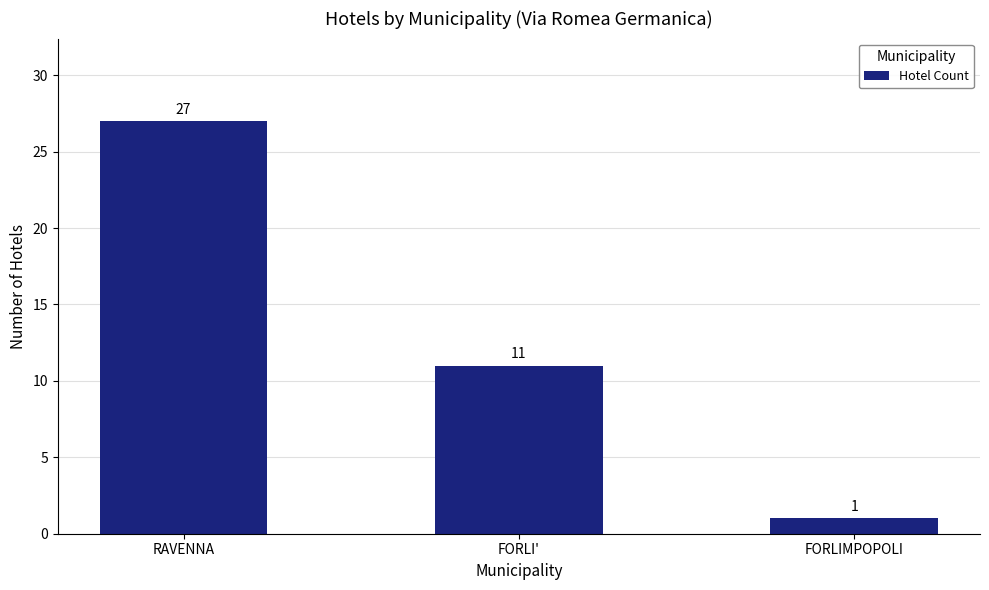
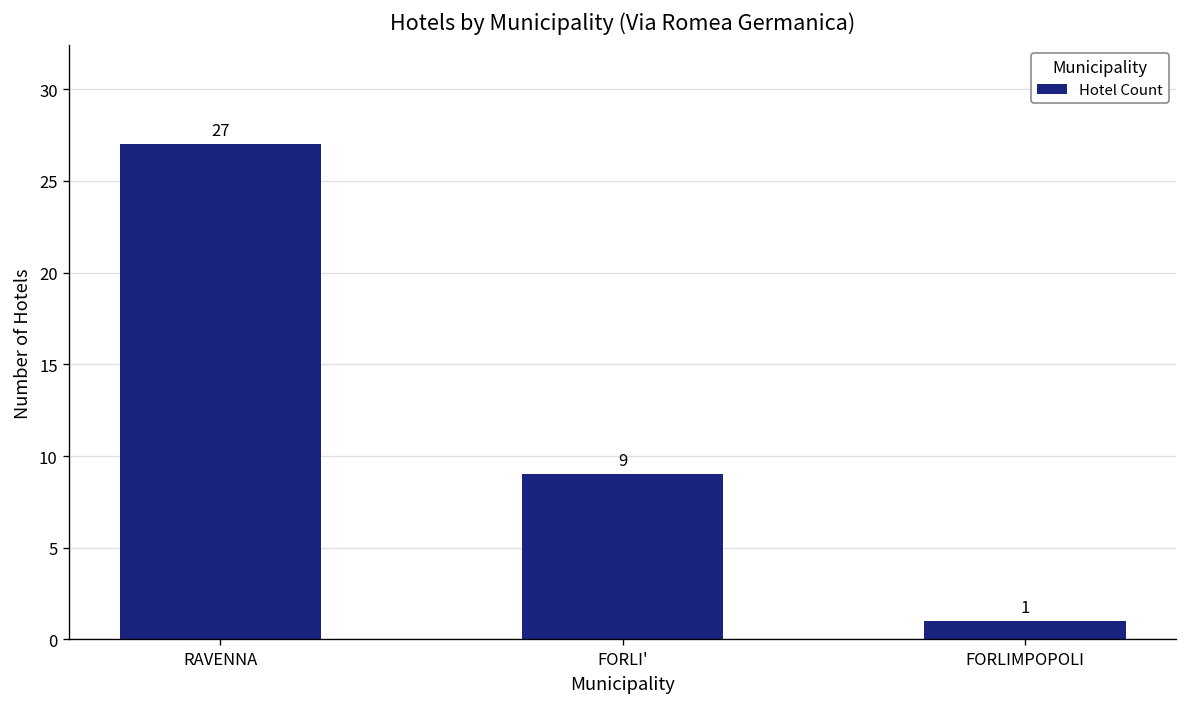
FORLI': 11 -> 9
